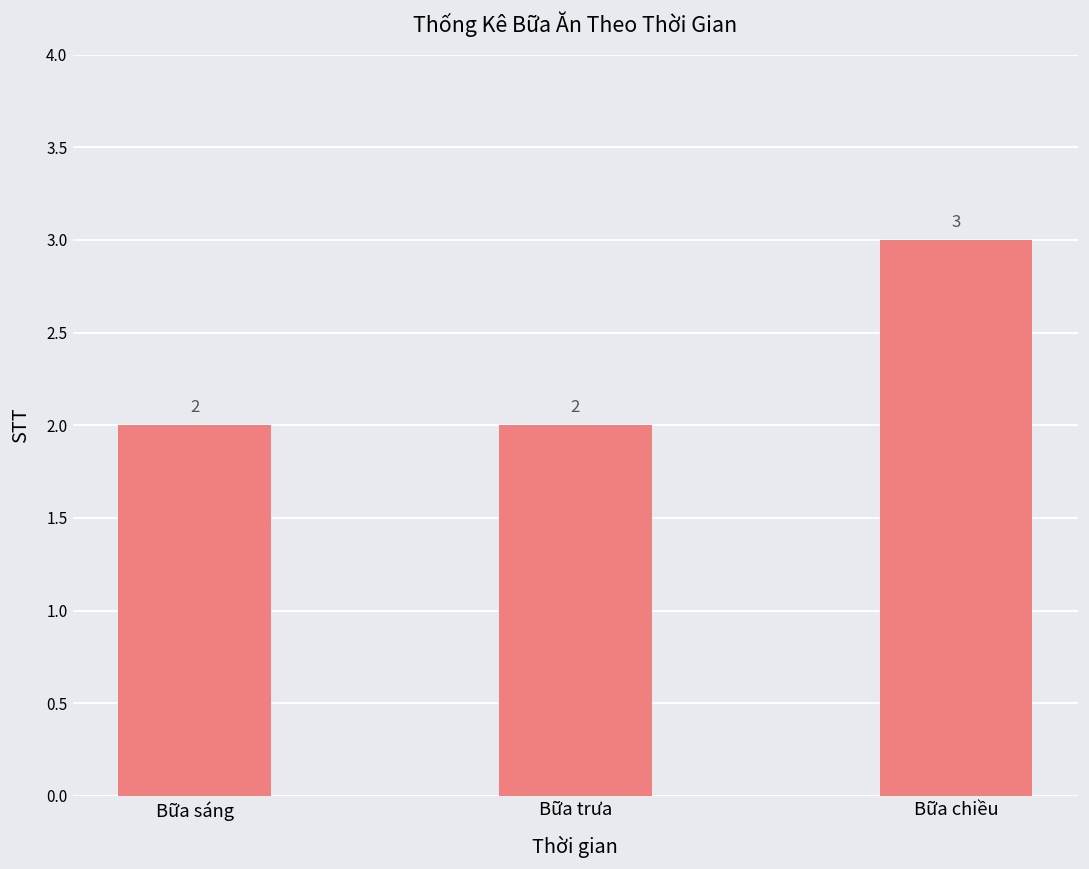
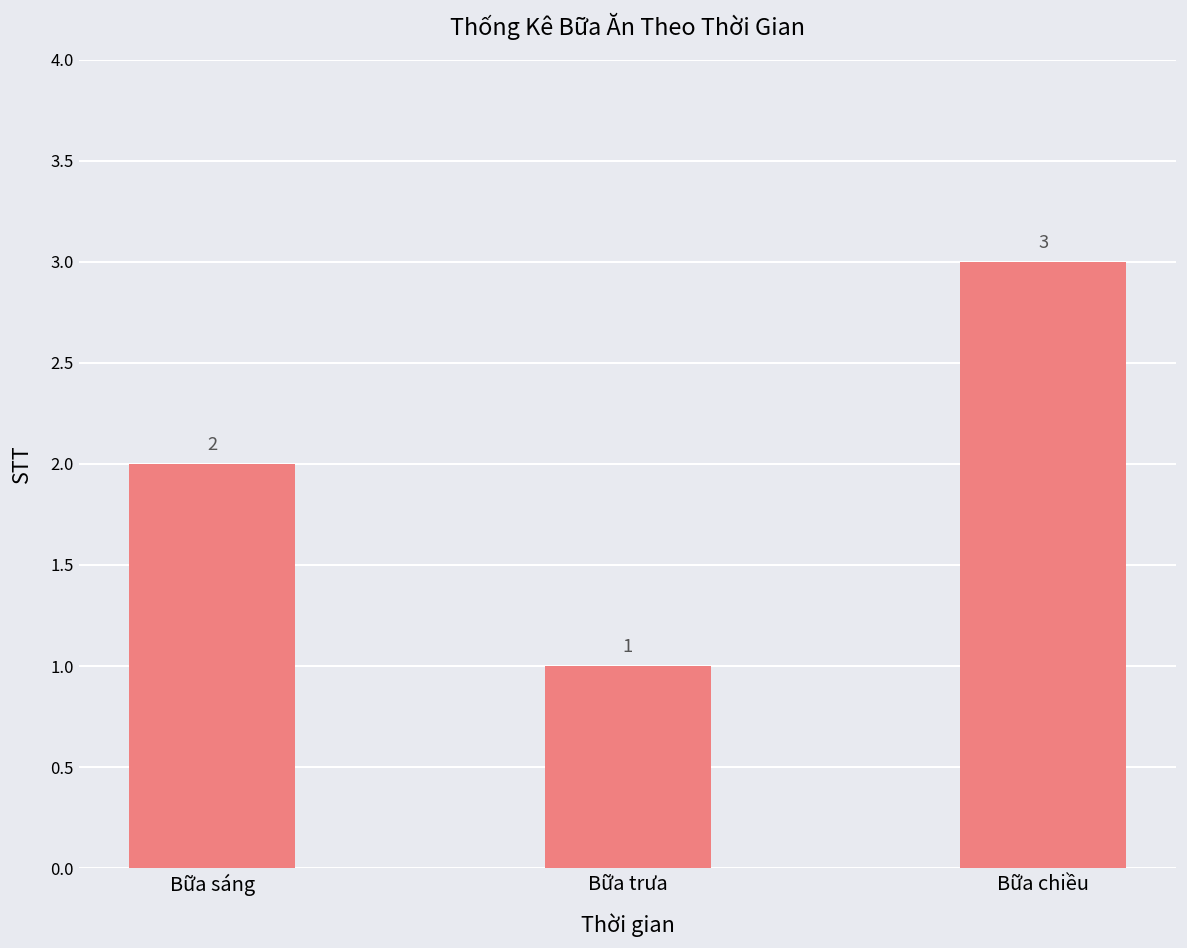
Bữa trưa: 2 -> 1
